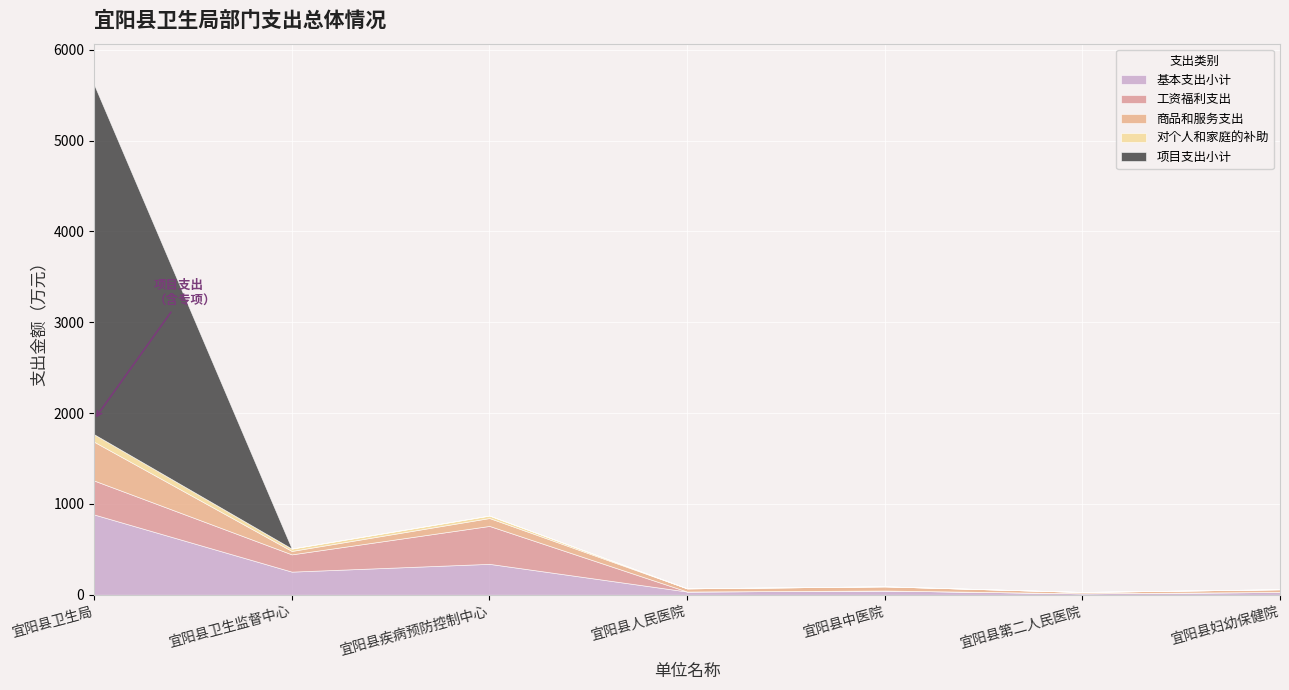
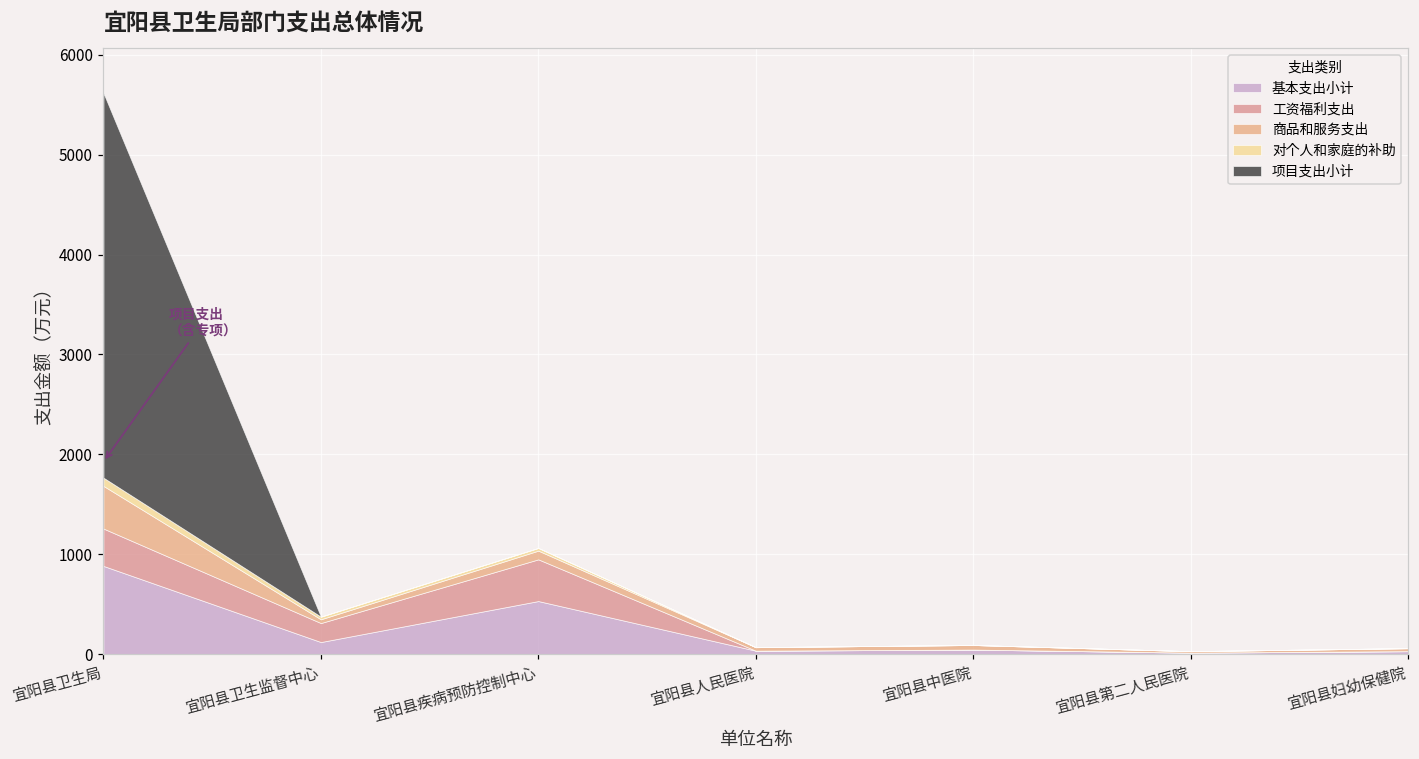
基本支出小计, 宜阳县卫生监督中心: 300 -> 100
基本支出小计, 宜阳县疾病预防控制中心: 300 -> 500
